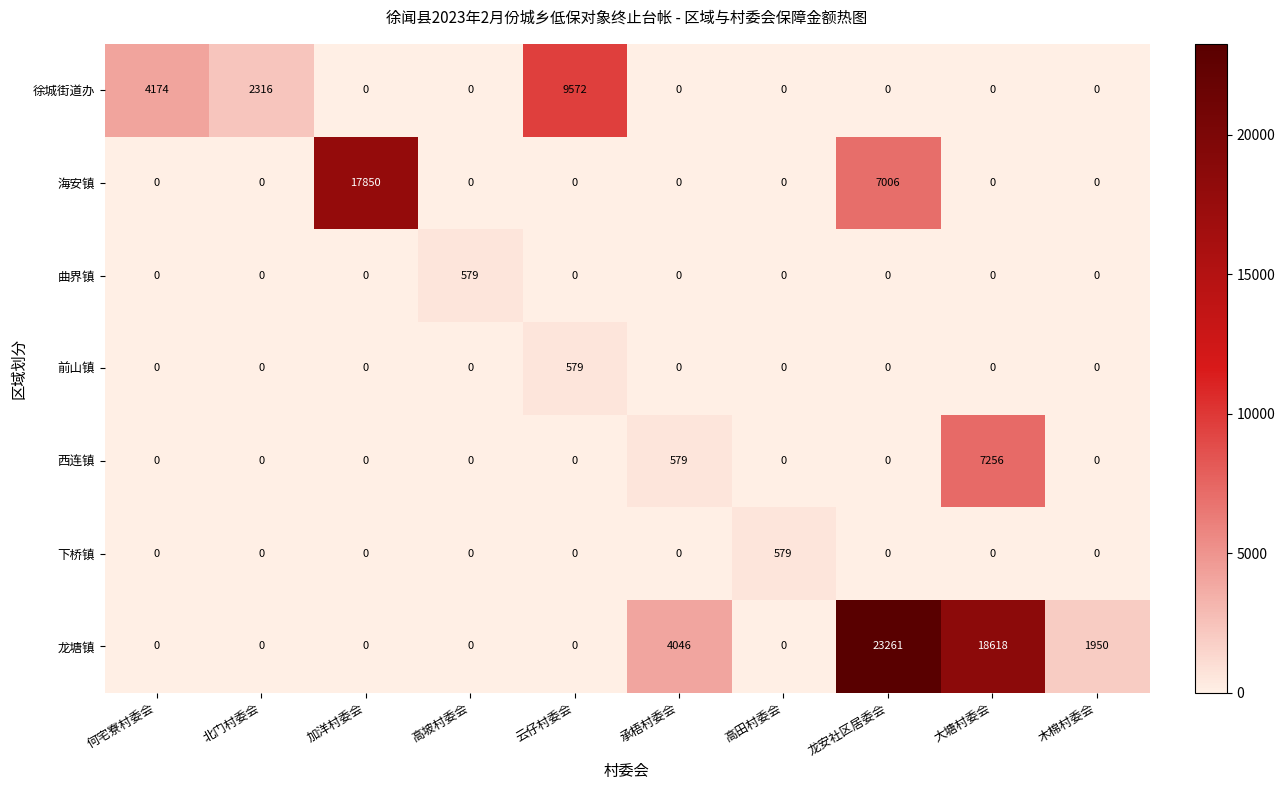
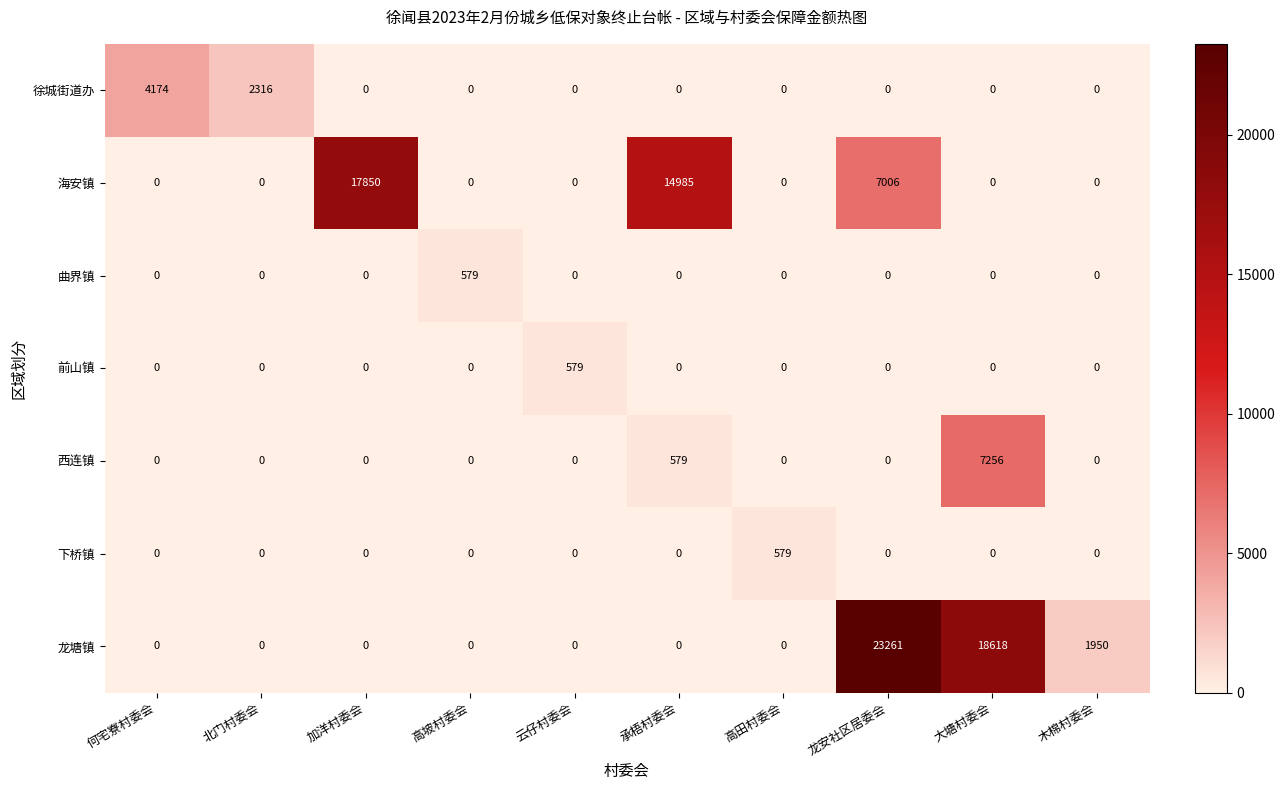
徐城街道办, 云仔村委会: 9572 -> 0
海安镇, 承梧村委会: 0 -> 14985
龙塘镇, 承梧村委会: 4046 -> 0
